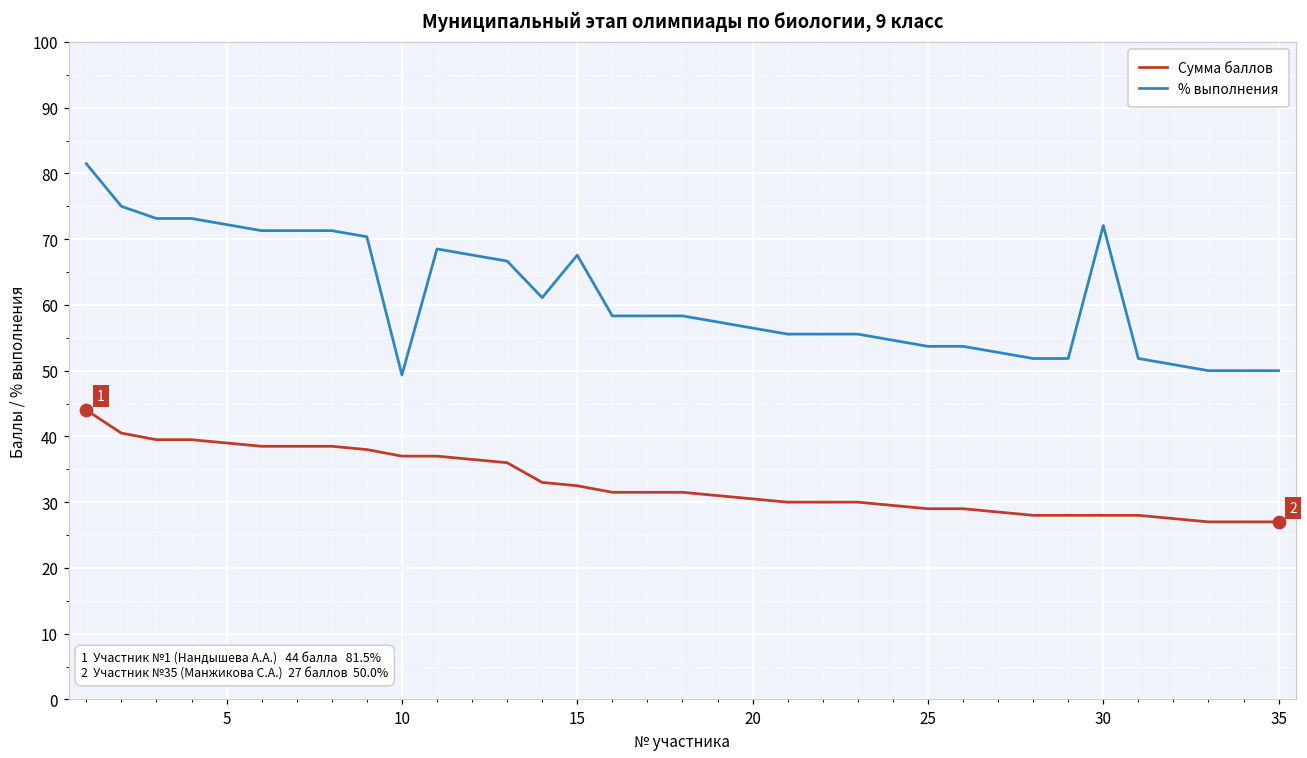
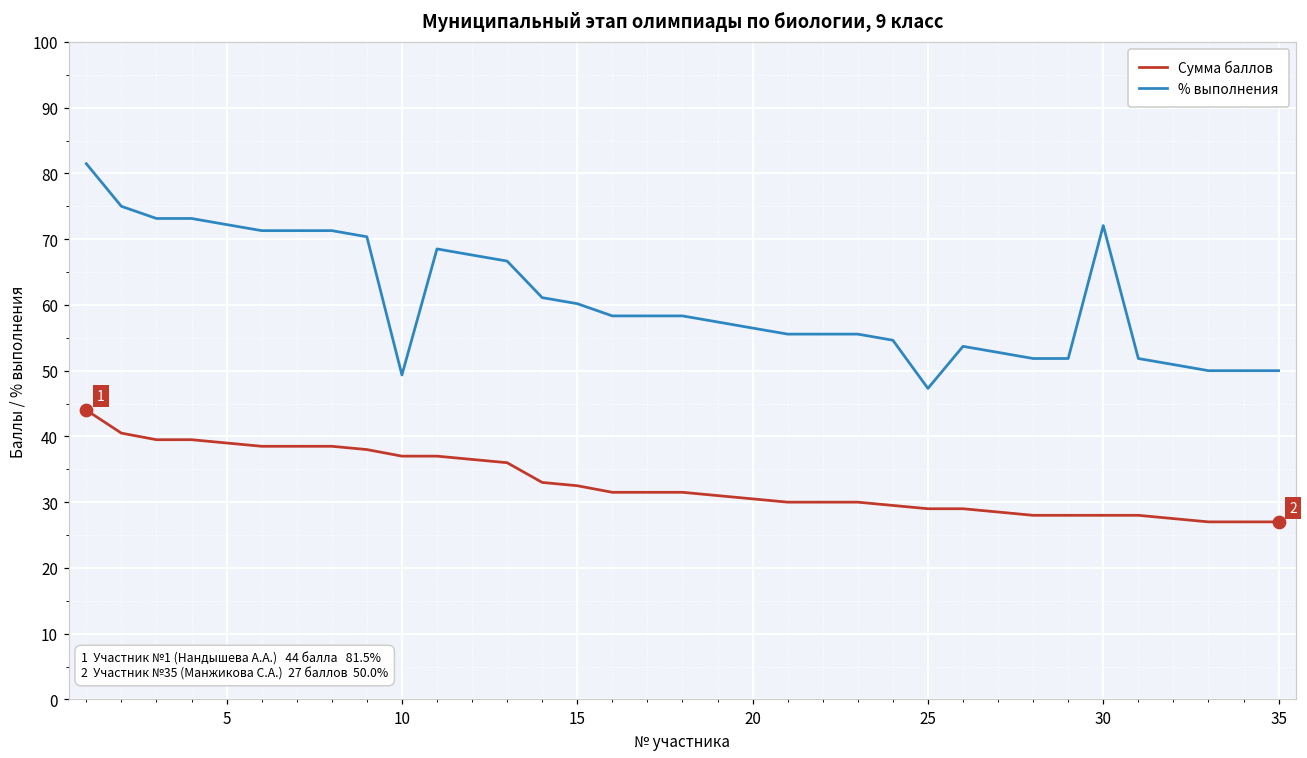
% выполнения, 15: 68 -> 60
% выполнения, 25: 54 -> 47
